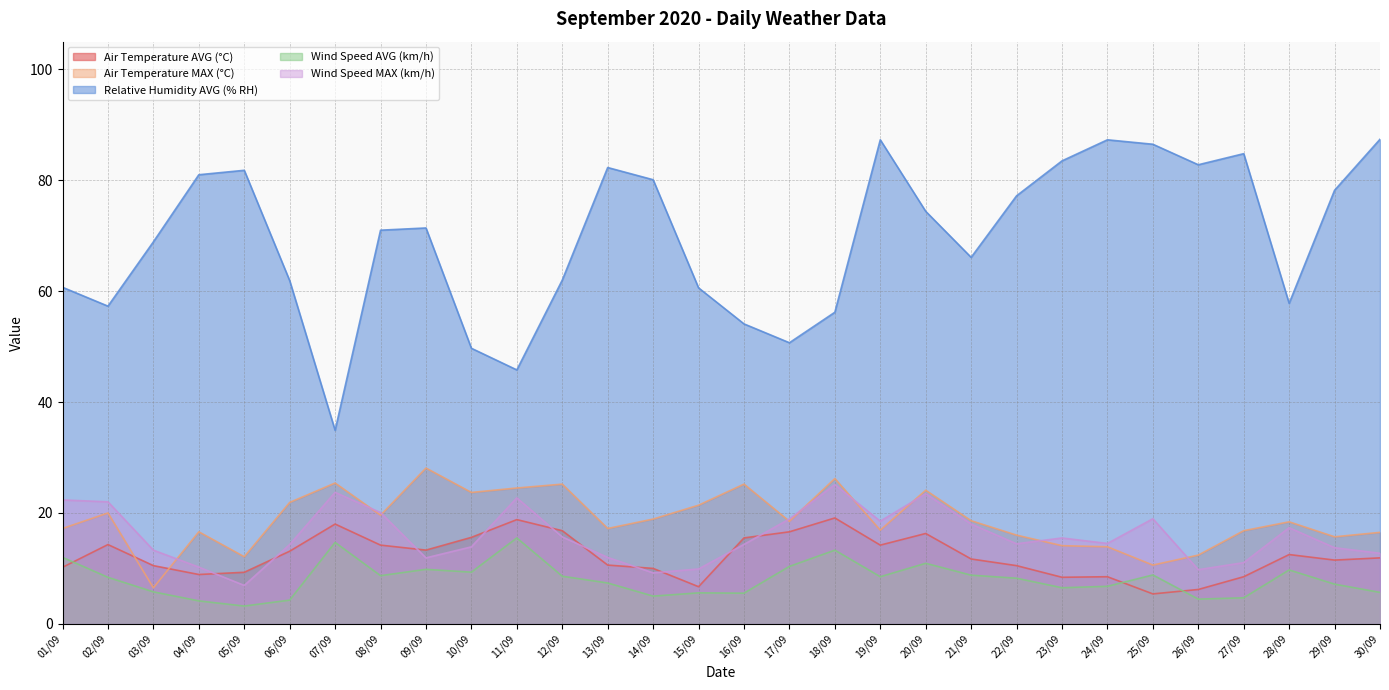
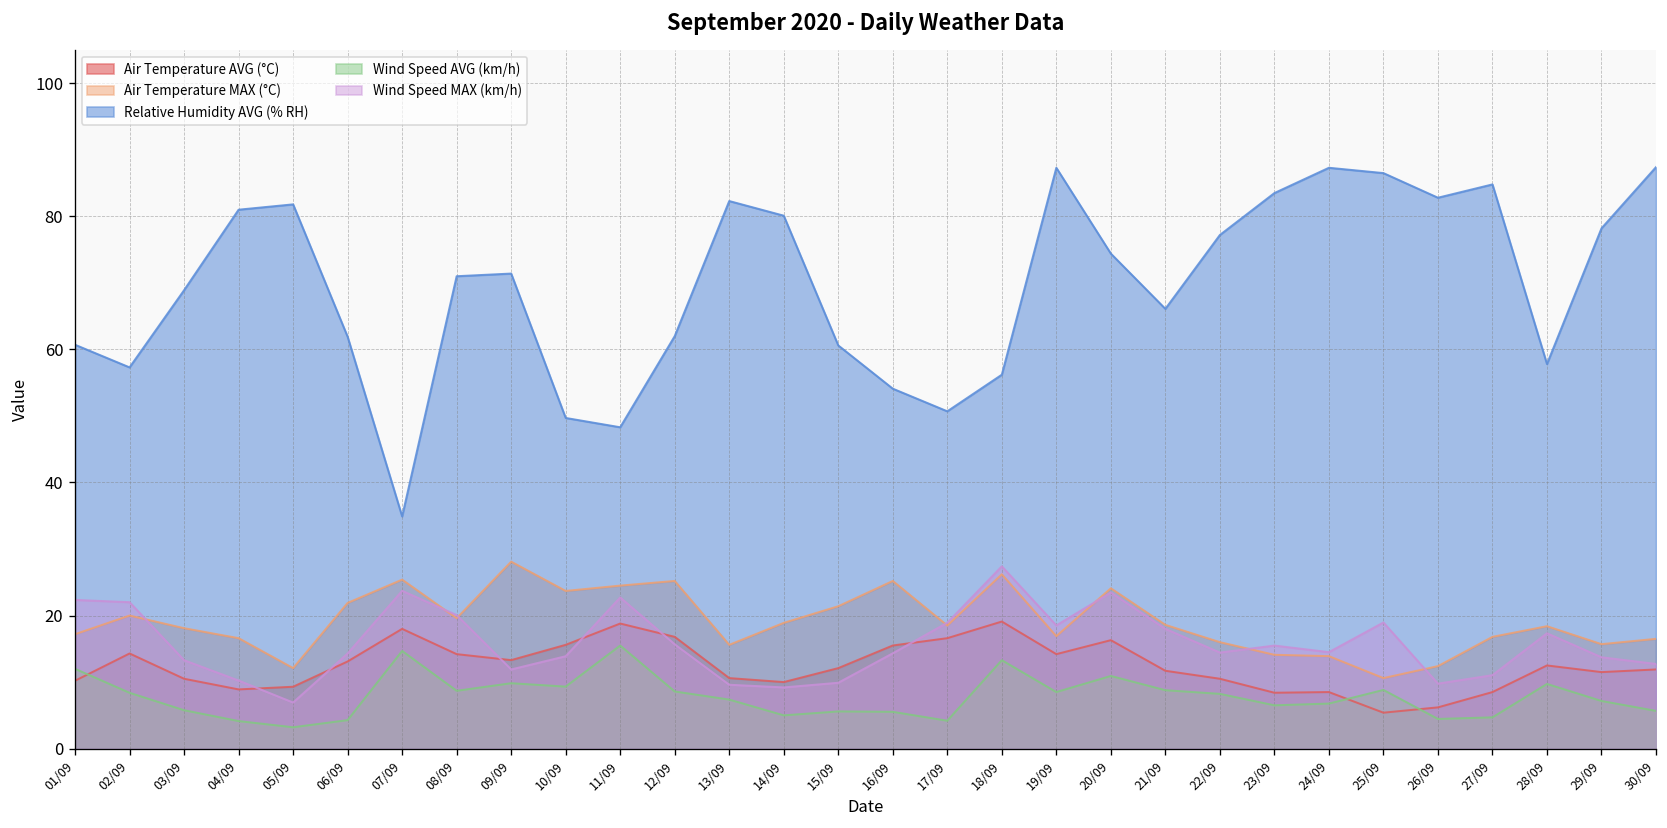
Air Temperature MAX (°C), 03/09: 7 -> 18
Relative Humidity AVG (% RH), 11/09: 46 -> 48
Air Temperature MAX (°C), 13/09: 17 -> 16
Wind Speed MAX (km/h), 13/09: 12 -> 10
Air Temperature AVG (°C), 15/09: 7 -> 12
Wind Speed AVG (km/h), 17/09: 10 -> 4
Wind Speed MAX (km/h), 18/09: 25 -> 27
